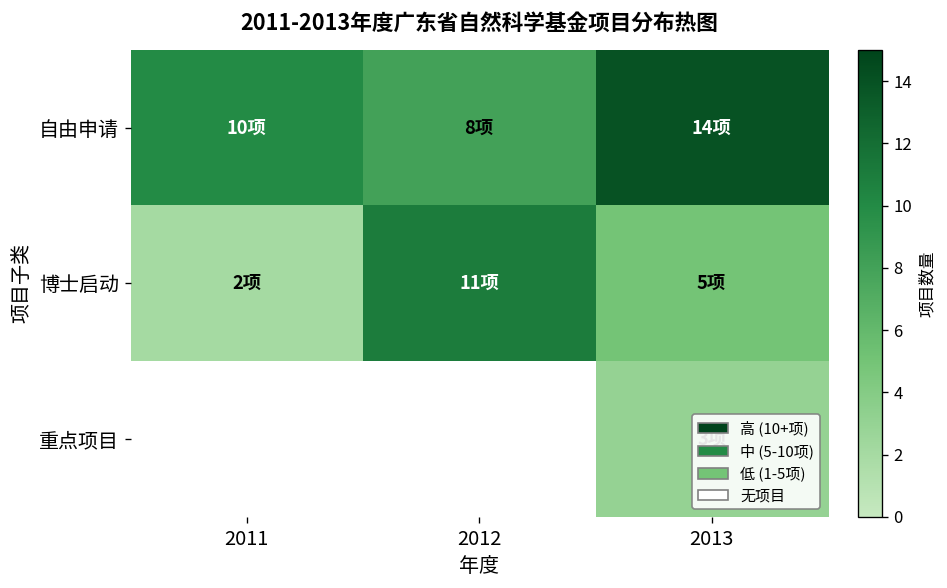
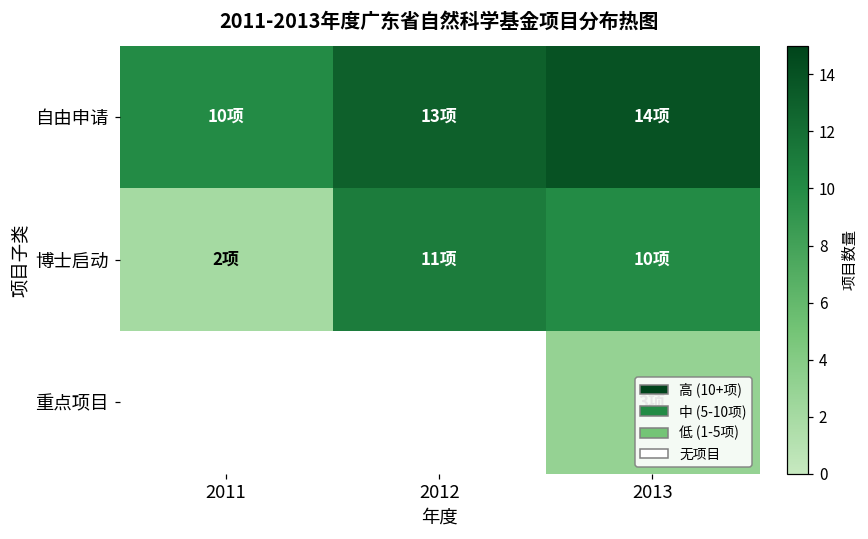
自由申请, 2012: 8项 -> 13项
博士启动, 2013: 5项 -> 10项
